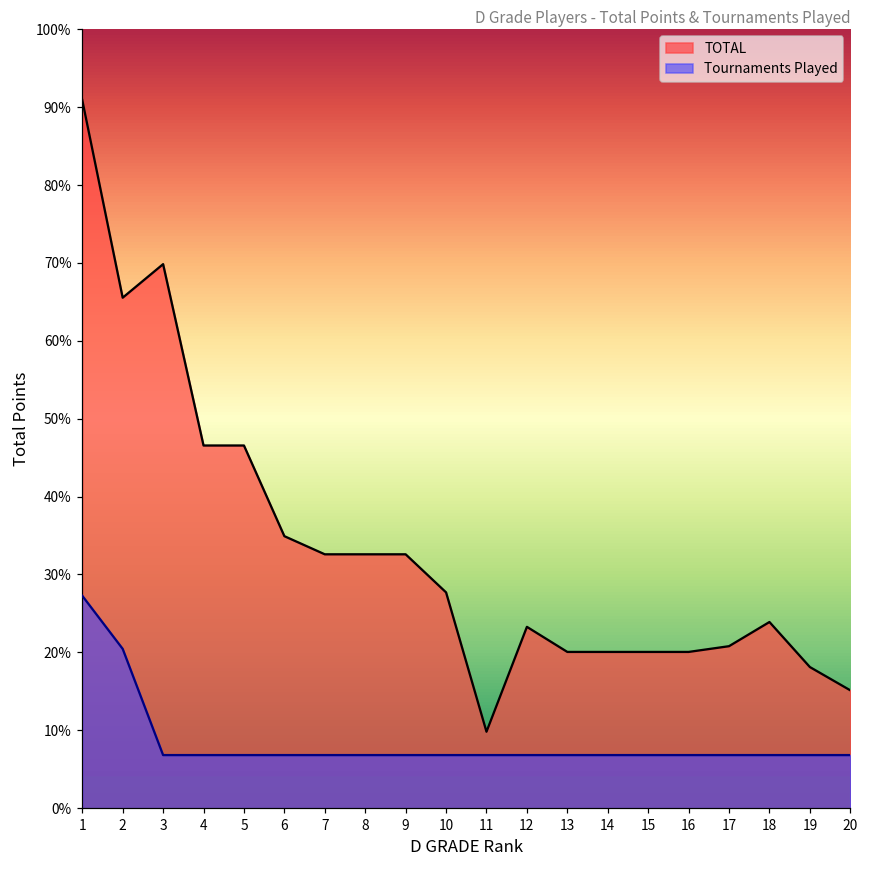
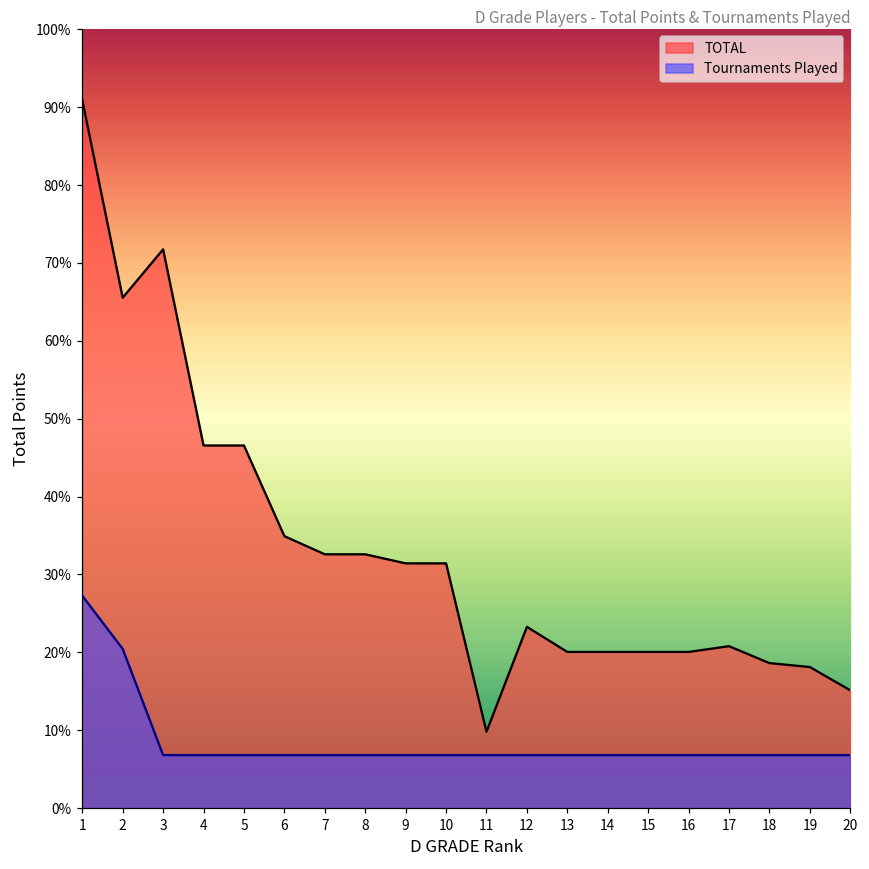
TOTAL, 3: 70% -> 72%
TOTAL, 9: 33% -> 31%
TOTAL, 10: 28% -> 31%
TOTAL, 18: 24% -> 19%
